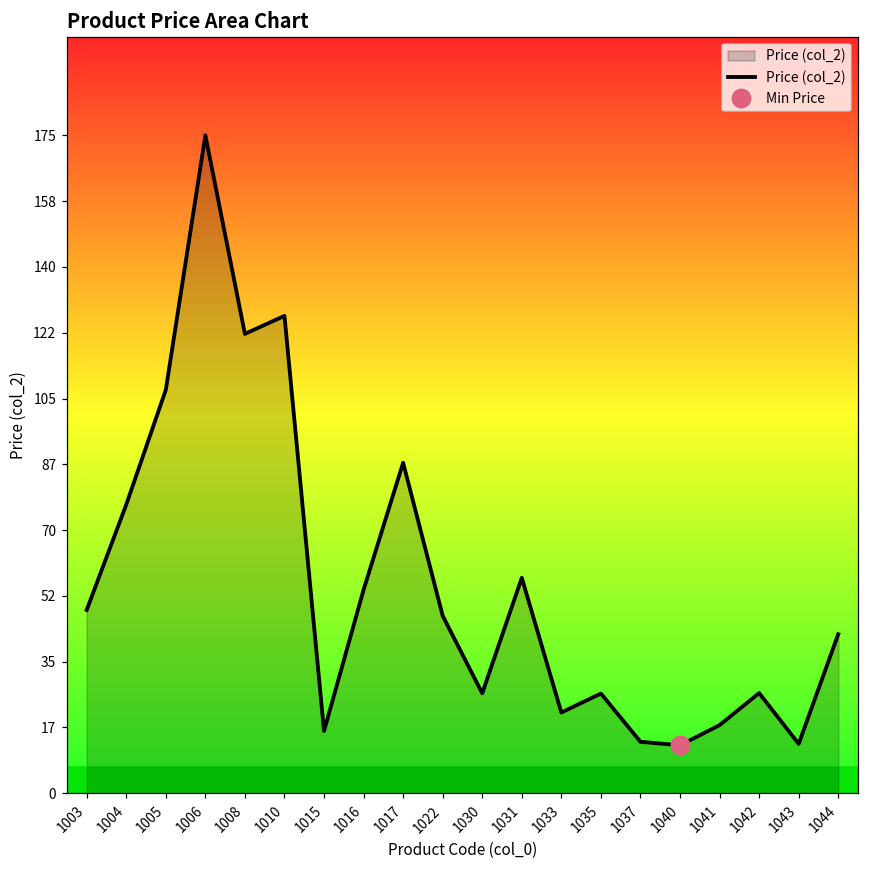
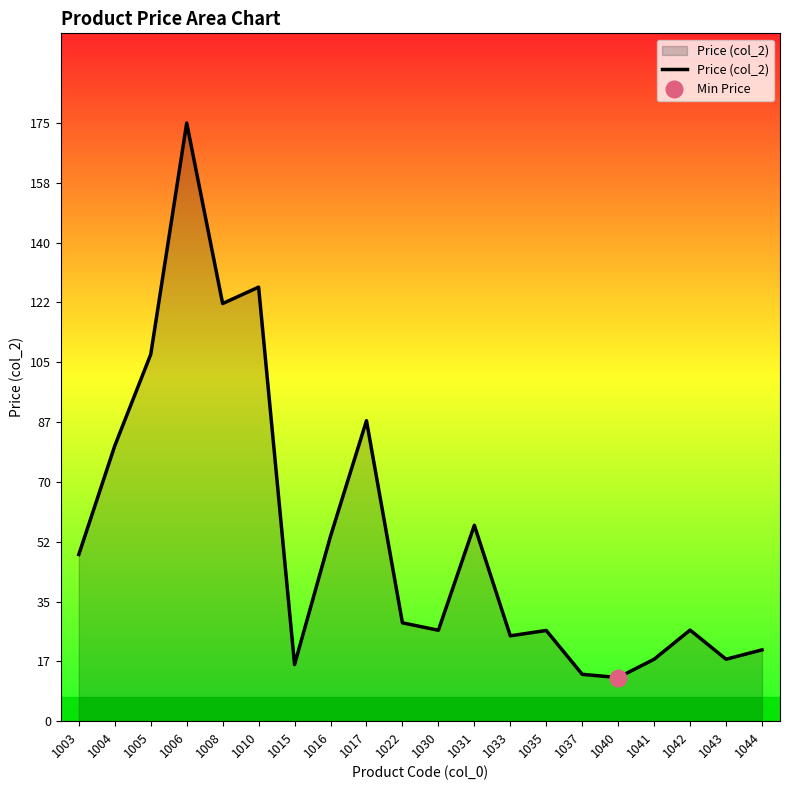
Price (col_2), 1004: 77 -> 81
Price (col_2), 1022: 47 -> 29
Price (col_2), 1033: 22 -> 25
Price (col_2), 1043: 13 -> 18
Price (col_2), 1044: 42 -> 21
